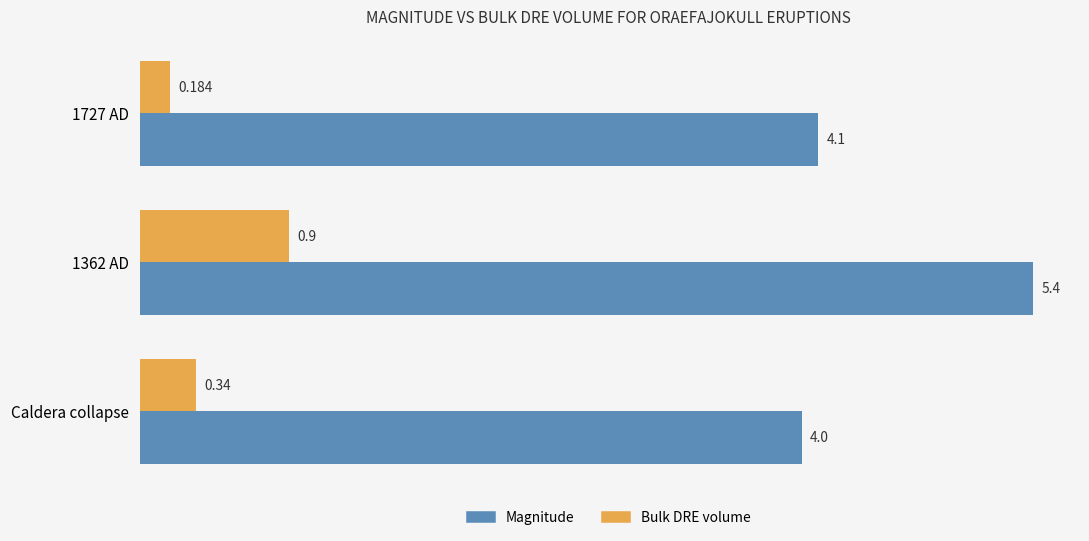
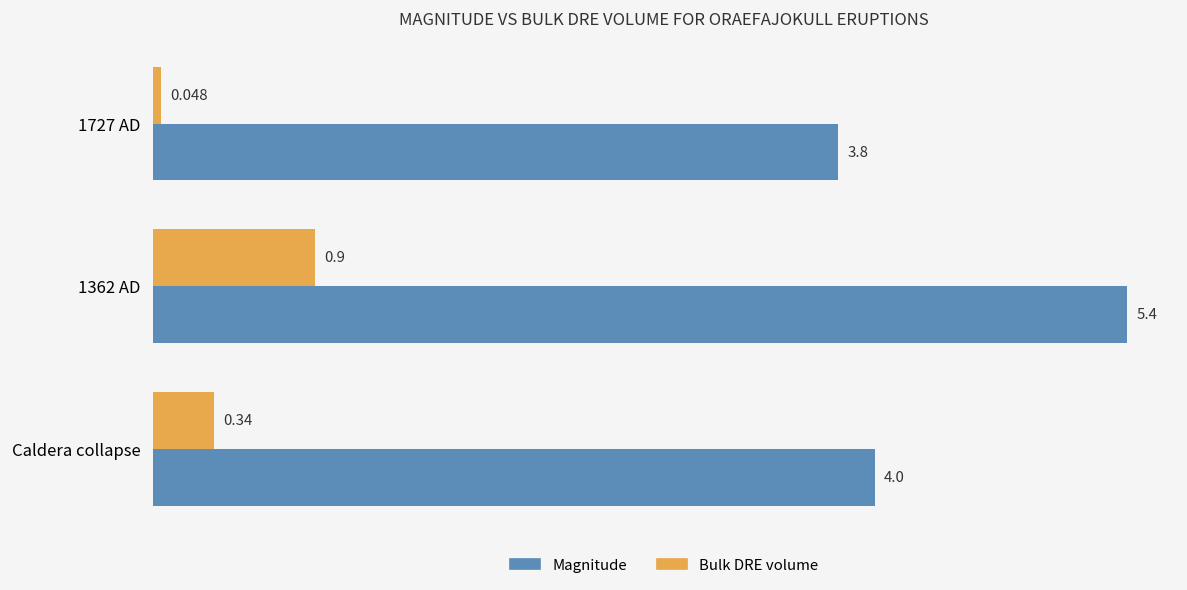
Bulk DRE volume, 1727 AD: 0.184 -> 0.048
Magnitude, 1727 AD: 4.1 -> 3.8
